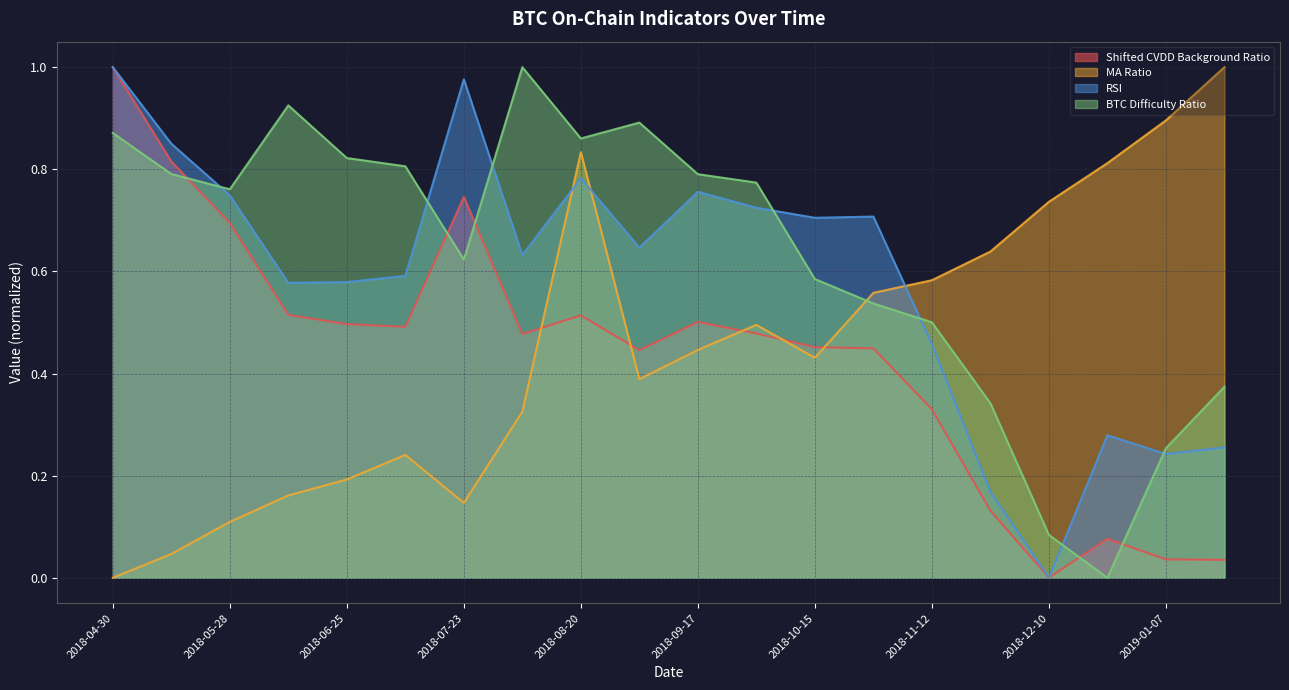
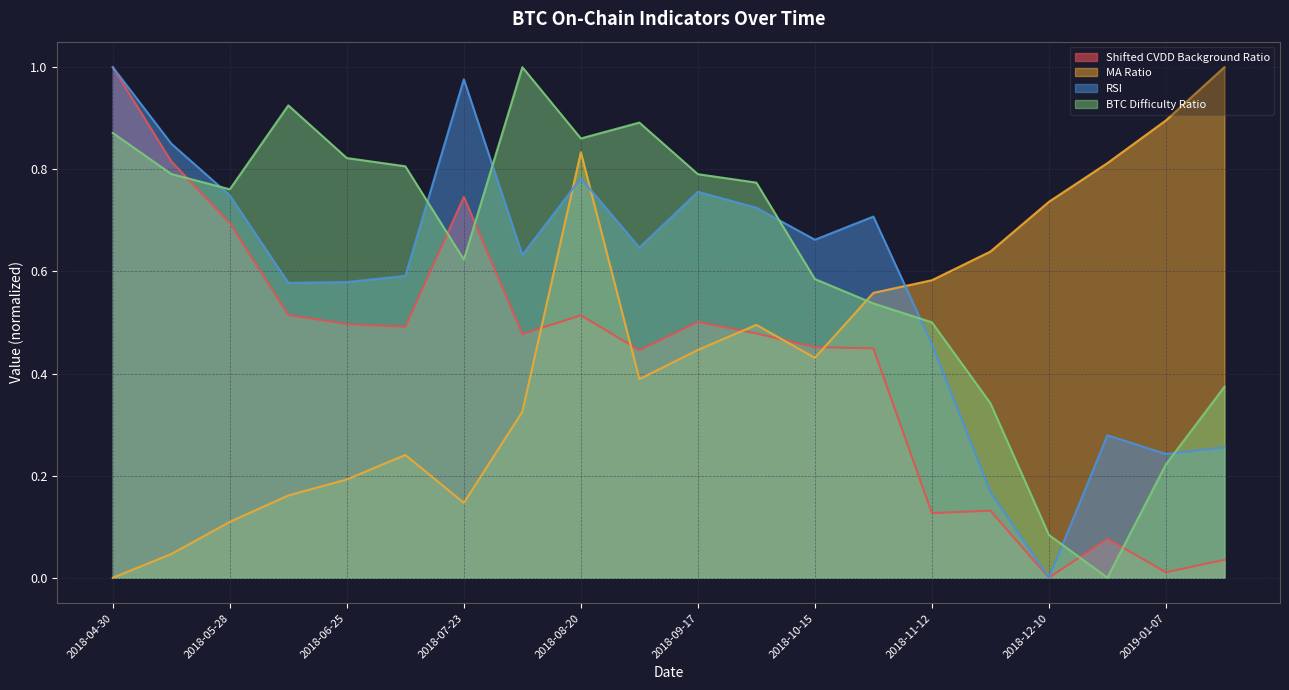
RSI, 2018-10-15: 0.70 -> 0.66
Shifted CVDD Background Ratio, 2018-11-12: 0.33 -> 0.13
Shifted CVDD Background Ratio, 2019-01-07: 0.04 -> 0.01
BTC Difficulty Ratio, 2019-01-07: 0.25 -> 0.22
